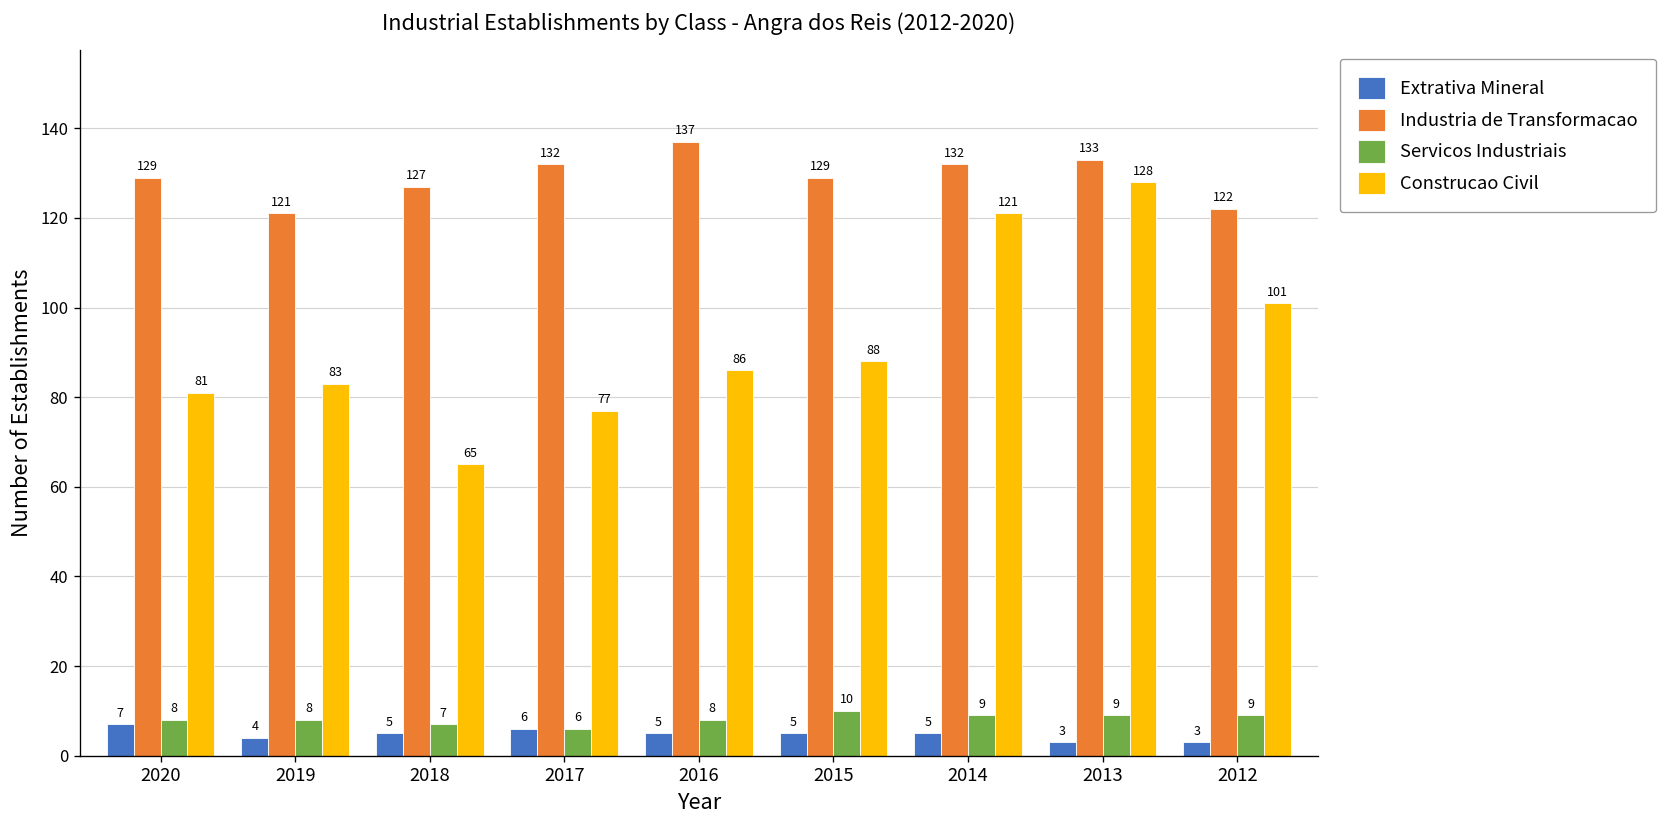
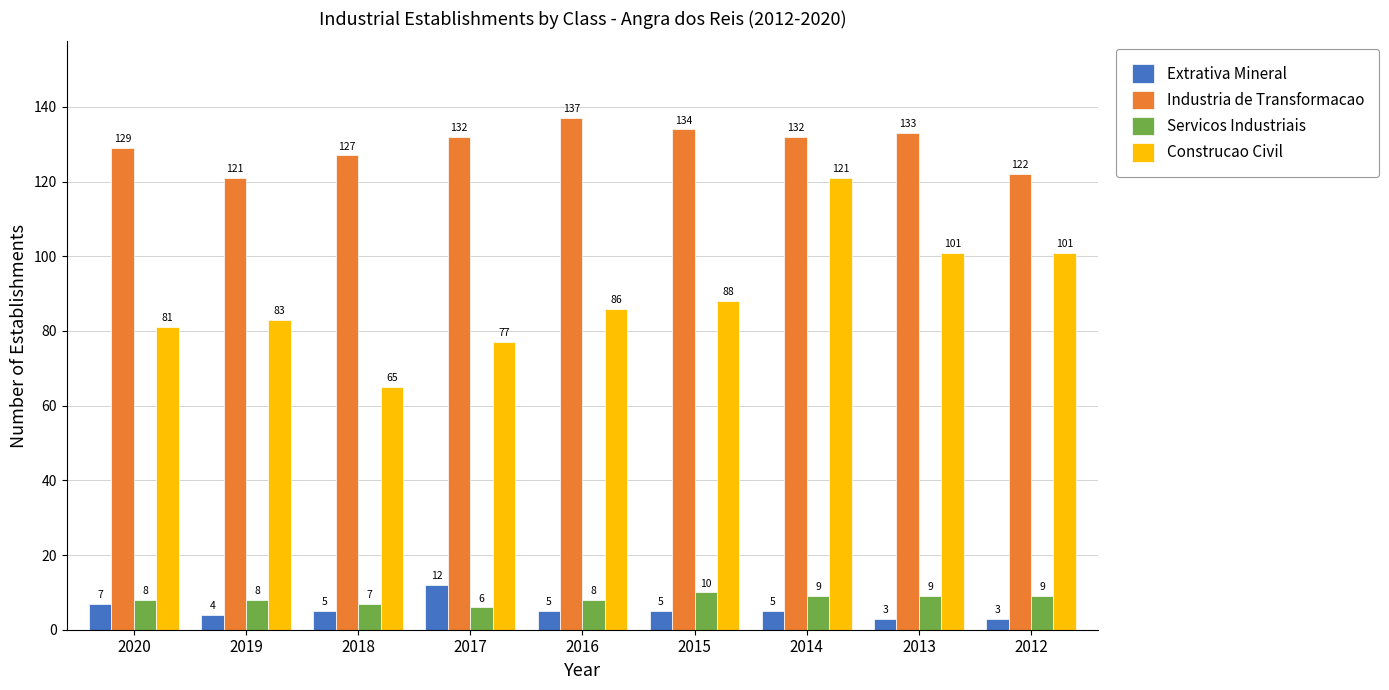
Extrativa Mineral, 2017: 6 -> 12
Industria de Transformacao, 2015: 129 -> 134
Construcao Civil, 2013: 128 -> 101
